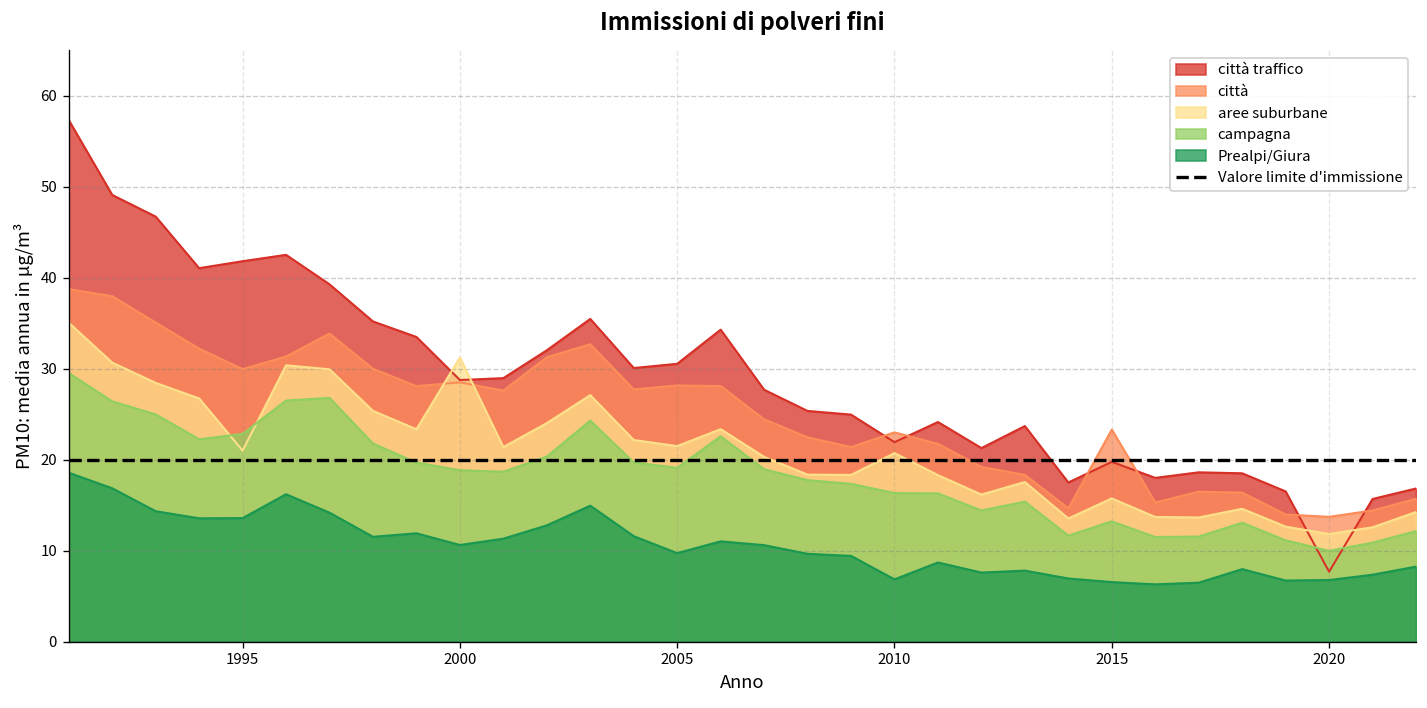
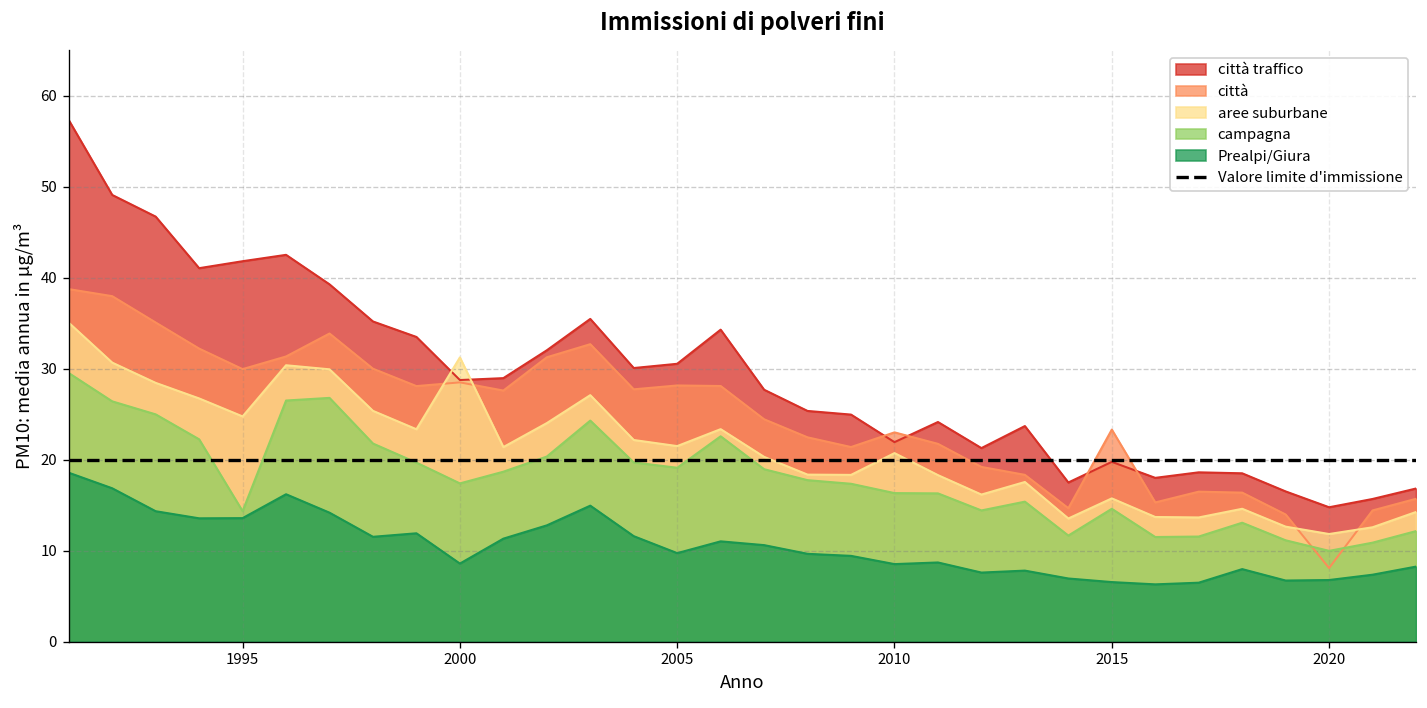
aree suburbane, 1995: 21 -> 25
campagna, 1995: 23 -> 14
campagna, 2000: 19 -> 17
Prealpi/Giura, 2000: 11 -> 9
Prealpi/Giura, 2010: 7 -> 9
campagna, 2015: 13 -> 15
città traffico, 2020: 8 -> 15
città, 2020: 14 -> 8
